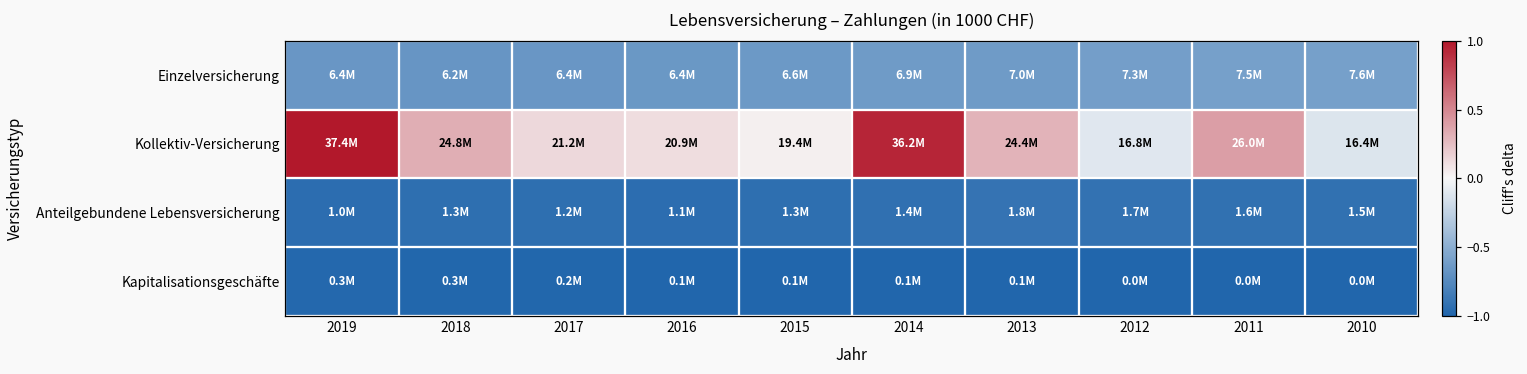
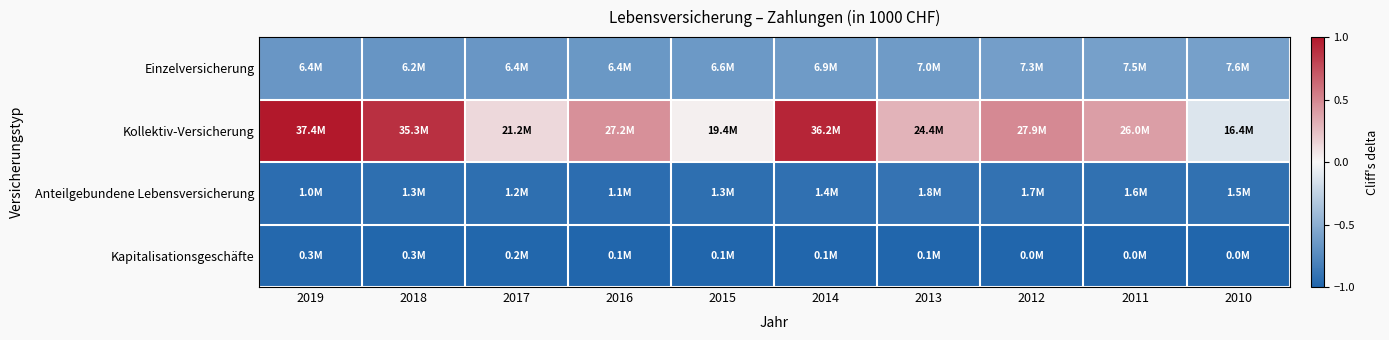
Kollektiv-Versicherung, 2018: 24.8M -> 35.3M
Kollektiv-Versicherung, 2016: 20.9M -> 27.2M
Kollektiv-Versicherung, 2012: 16.8M -> 27.9M
